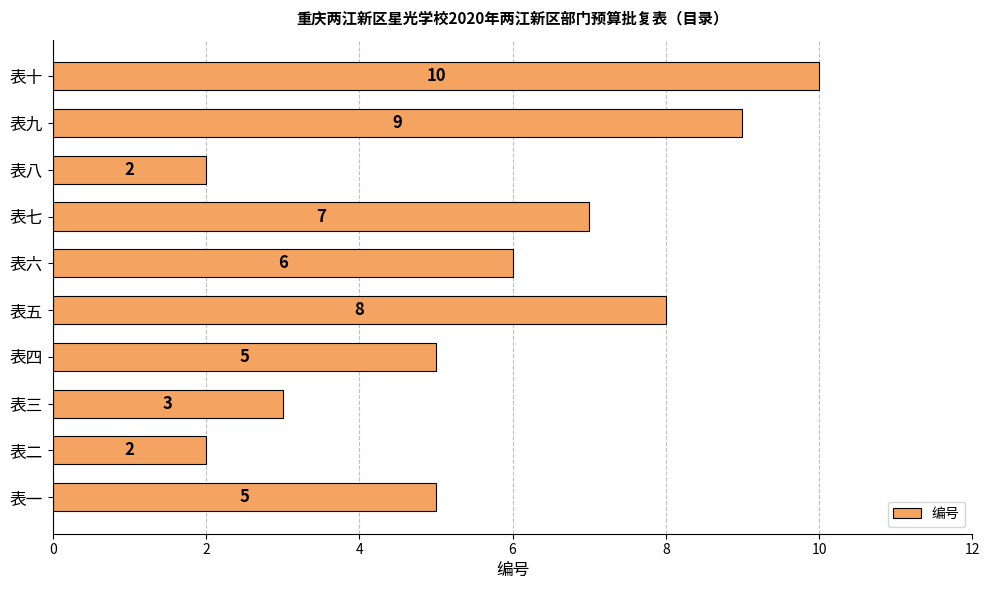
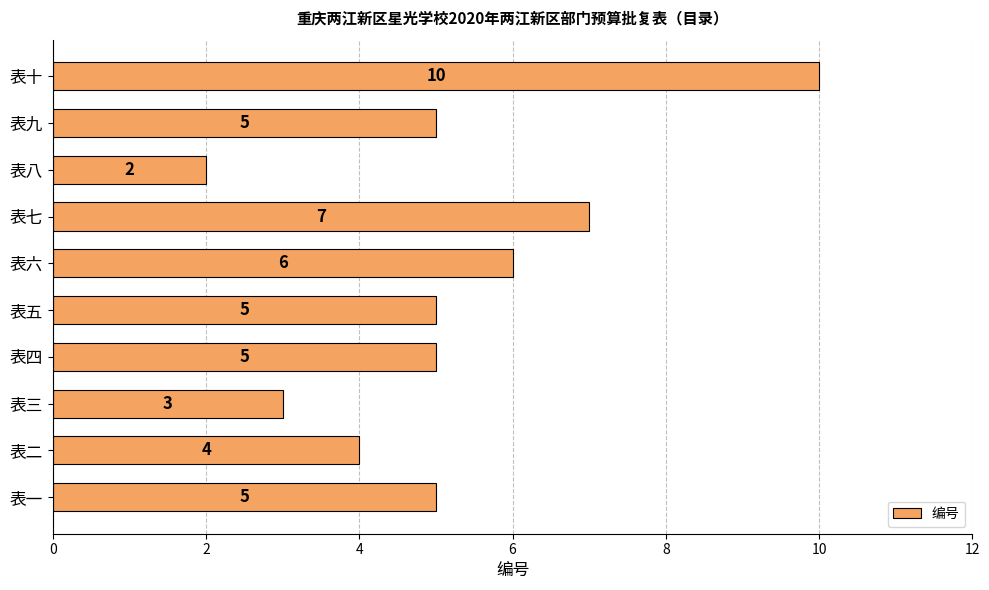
表九: 9 -> 5
表五: 8 -> 5
表二: 2 -> 4
